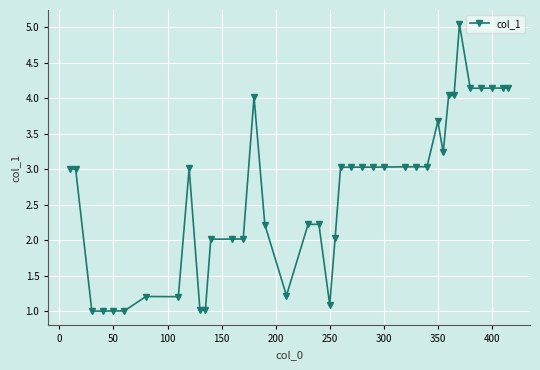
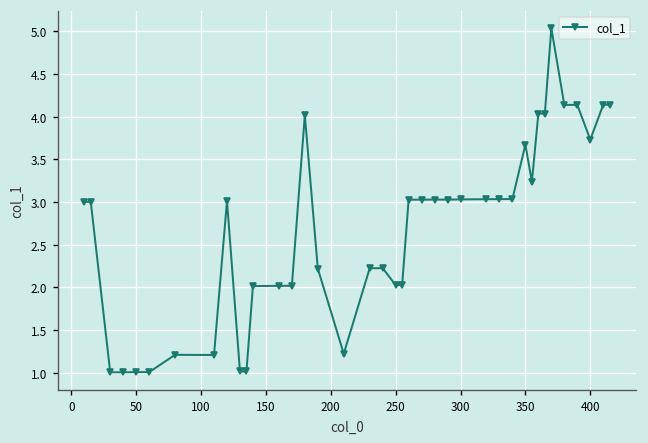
250: 1.1 -> 2.0
400: 4.1 -> 3.7
